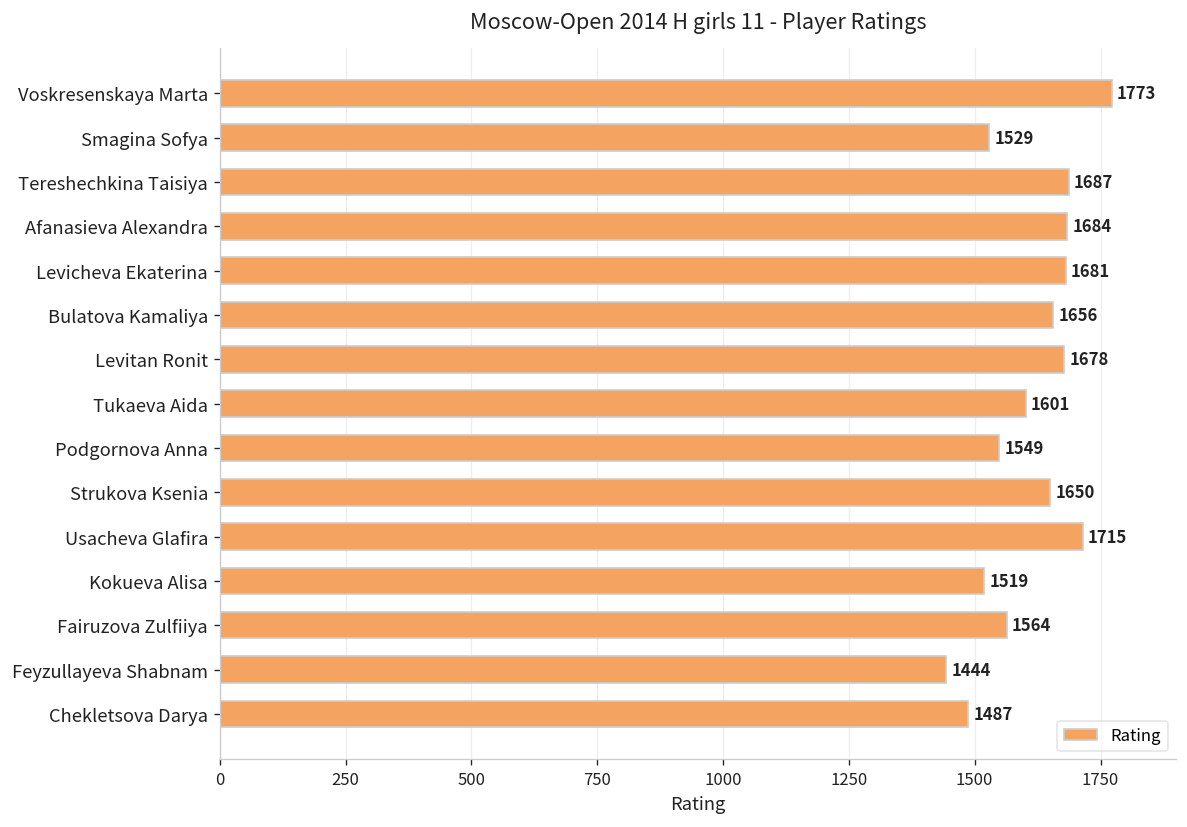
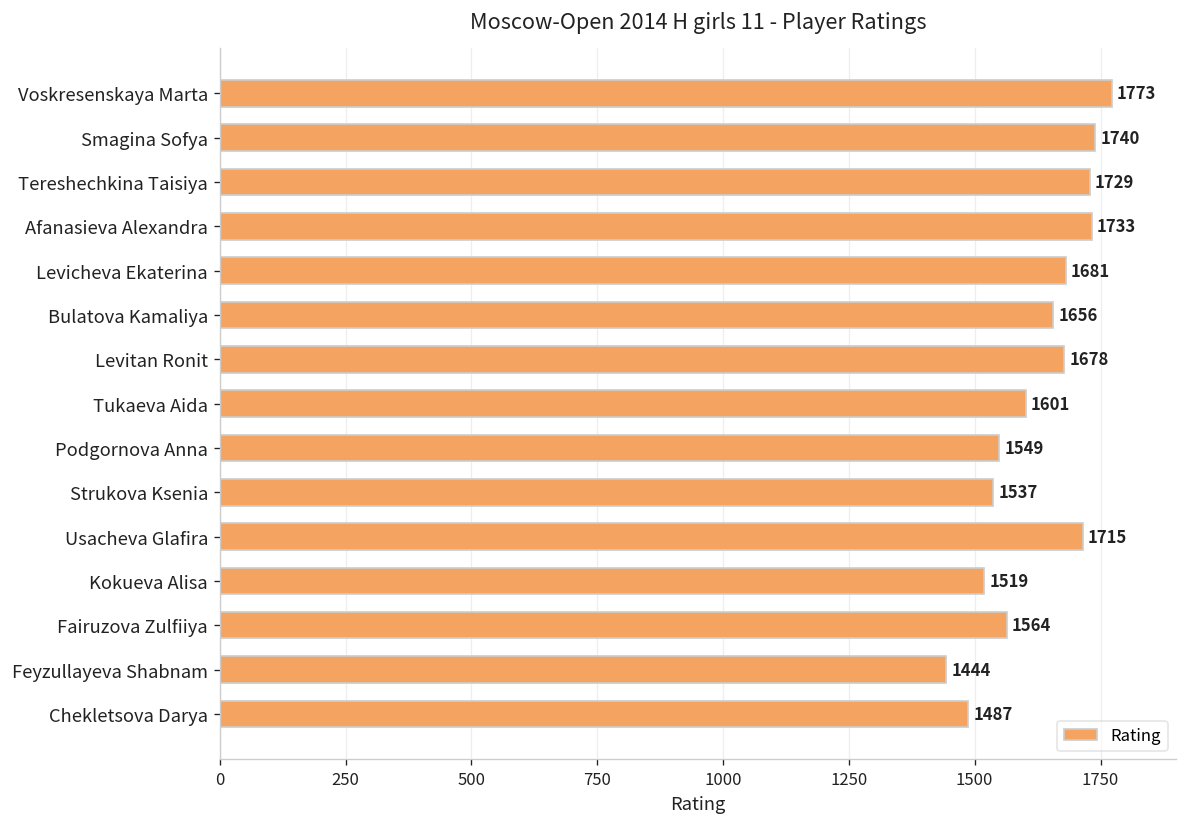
Smagina Sofya: 1529 -> 1740
Tereshechkina Taisiya: 1687 -> 1729
Afanasieva Alexandra: 1684 -> 1733
Strukova Ksenia: 1650 -> 1537
